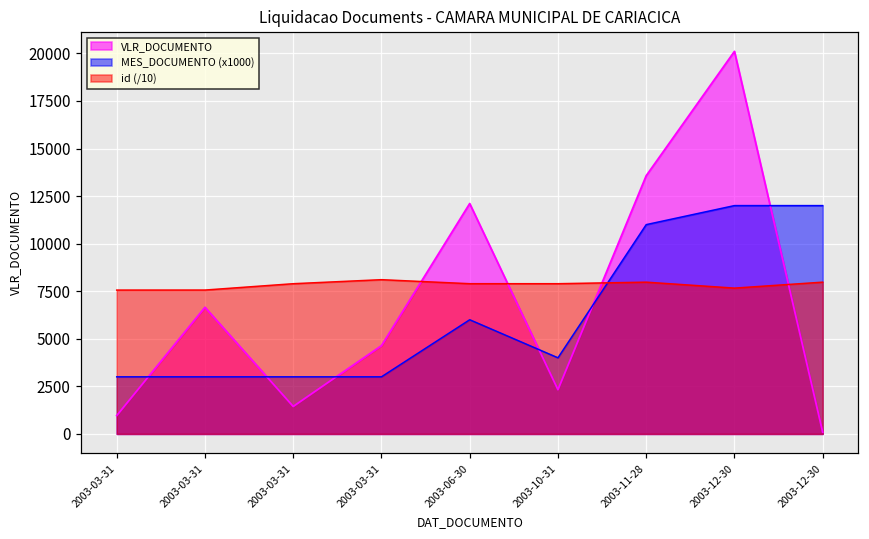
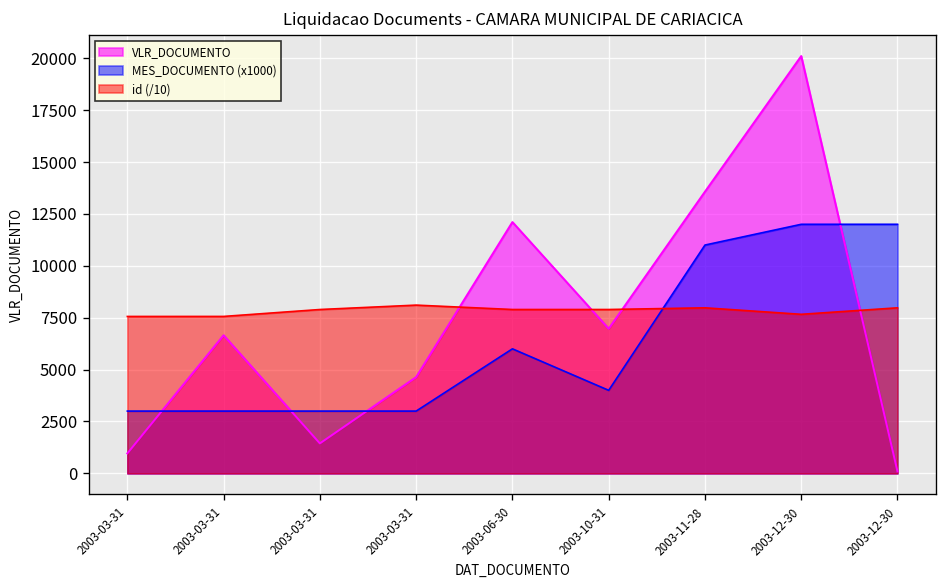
VLR_DOCUMENTO, 2003-10-31: 2300 -> 7000
